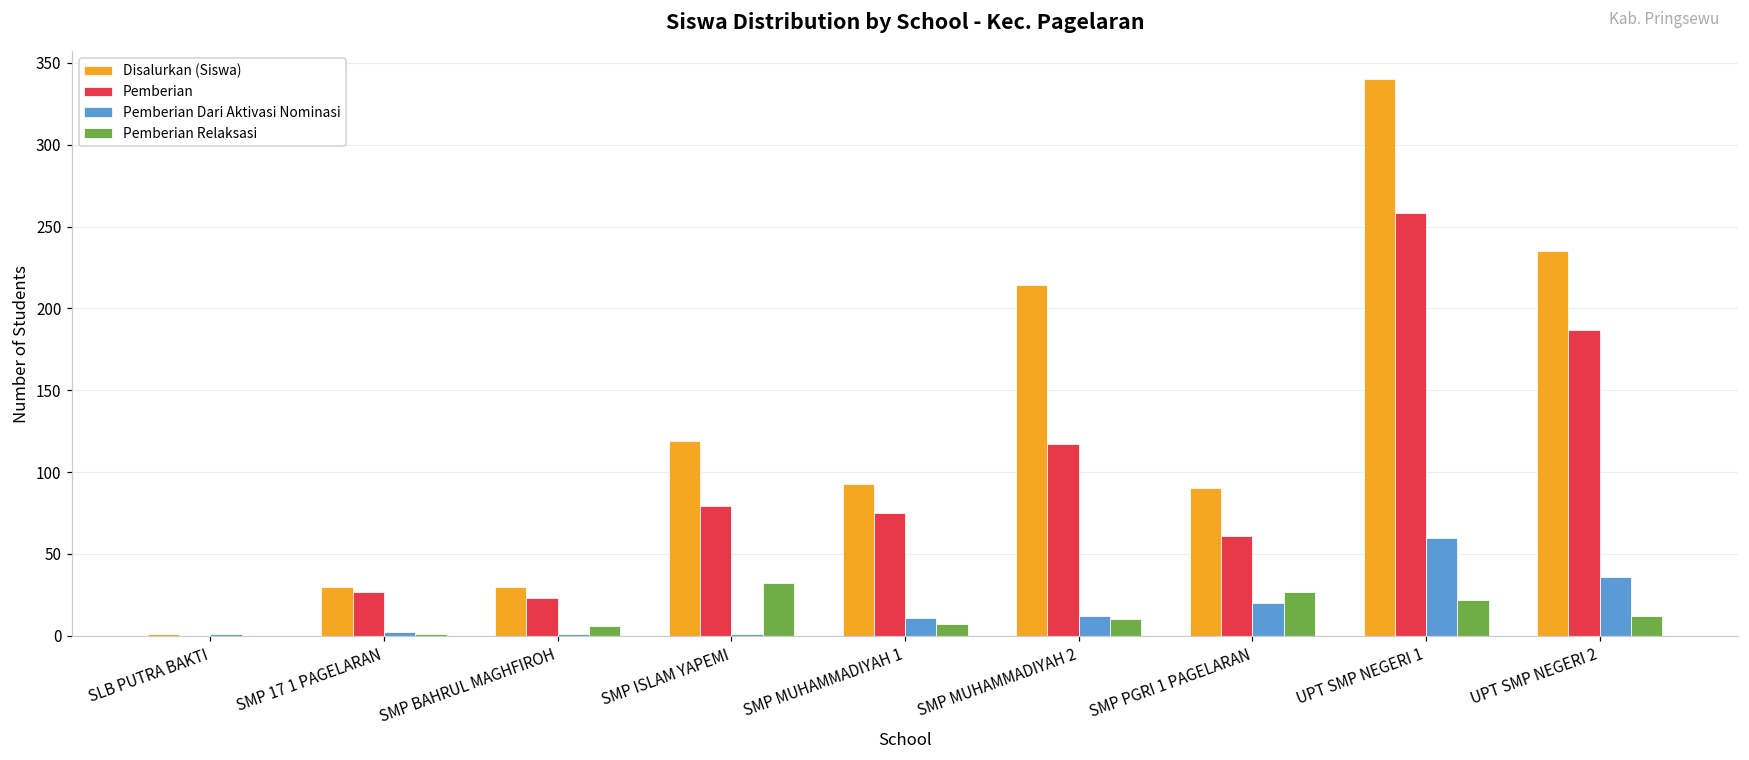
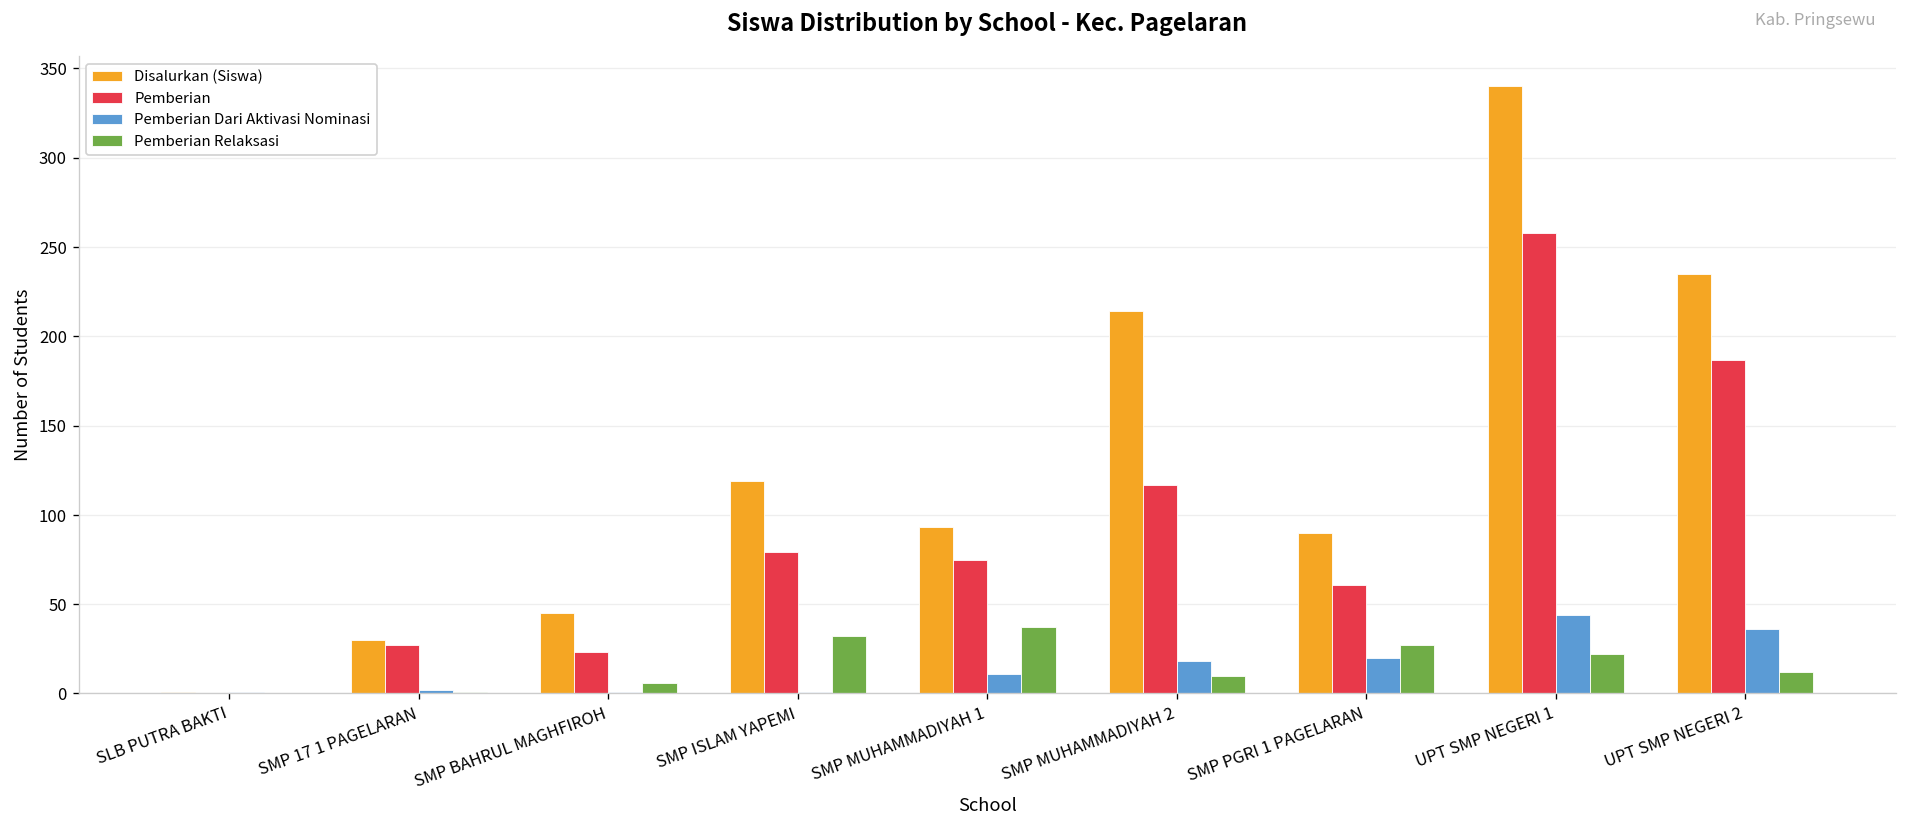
Disalurkan (Siswa), SMP BAHRUL MAGHFIROH: 30 -> 45
Pemberian Relaksasi, SMP MUHAMMADIYAH 1: 7 -> 37
Pemberian Dari Aktivasi Nominasi, SMP MUHAMMADIYAH 2: 12 -> 18
Pemberian Dari Aktivasi Nominasi, UPT SMP NEGERI 1: 60 -> 44
